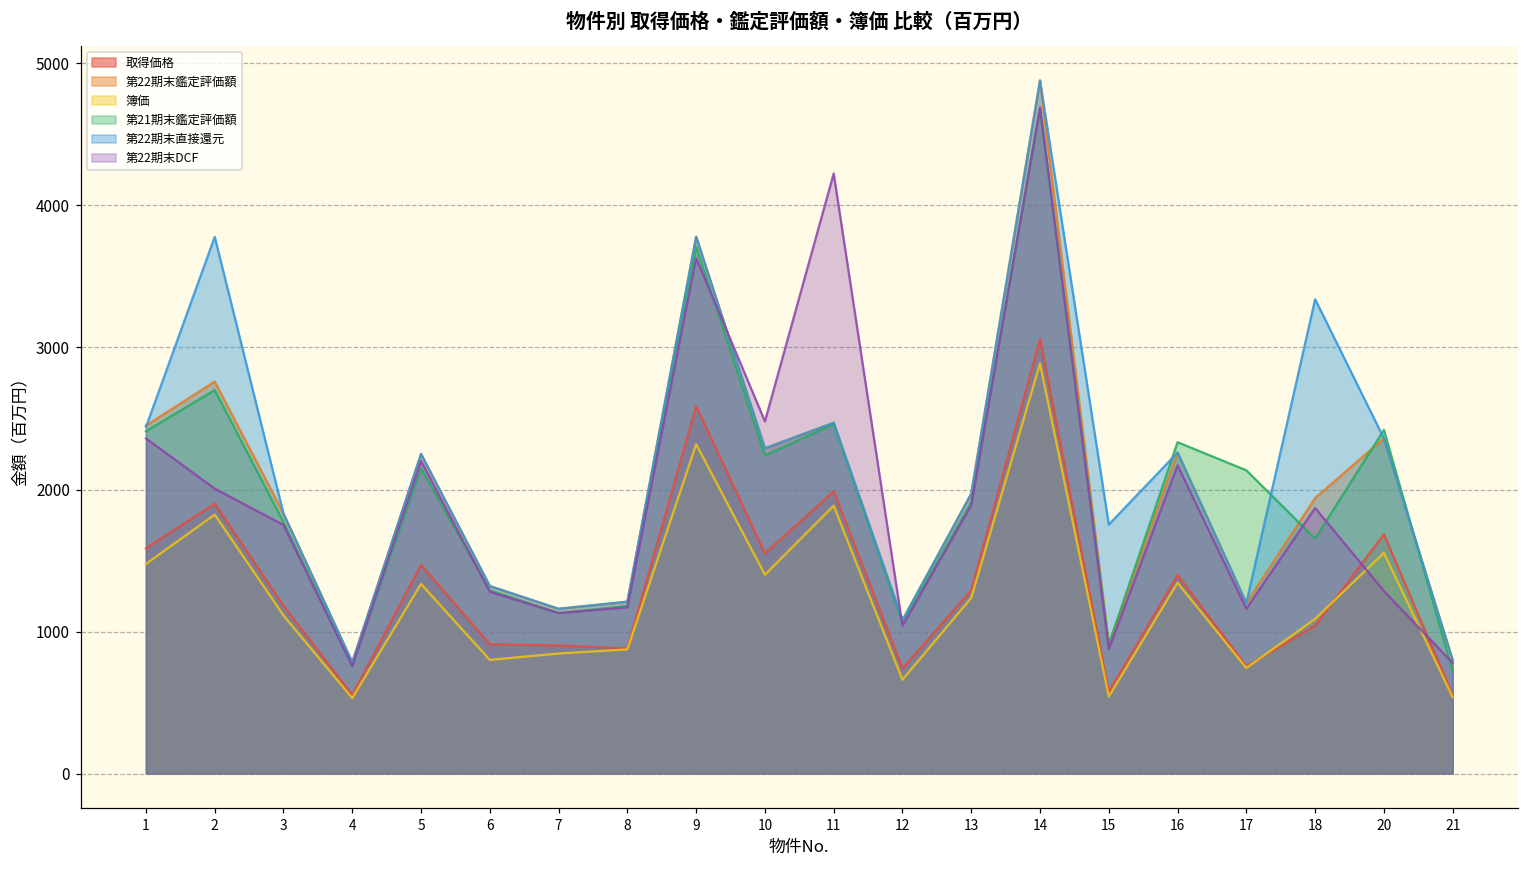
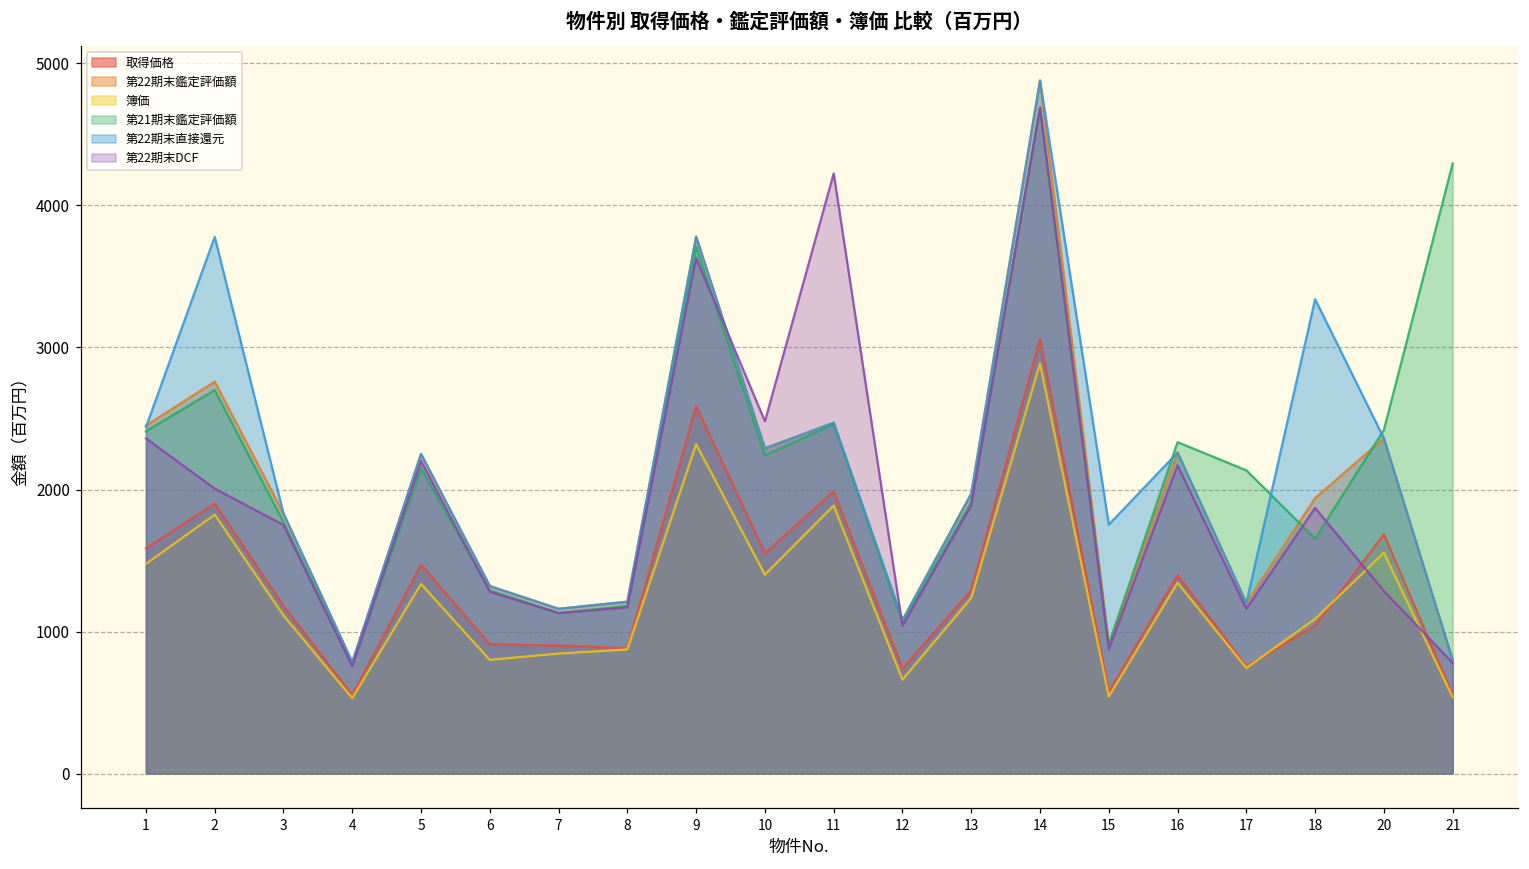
第21期末鑑定評価額, 21: 720 -> 4300
